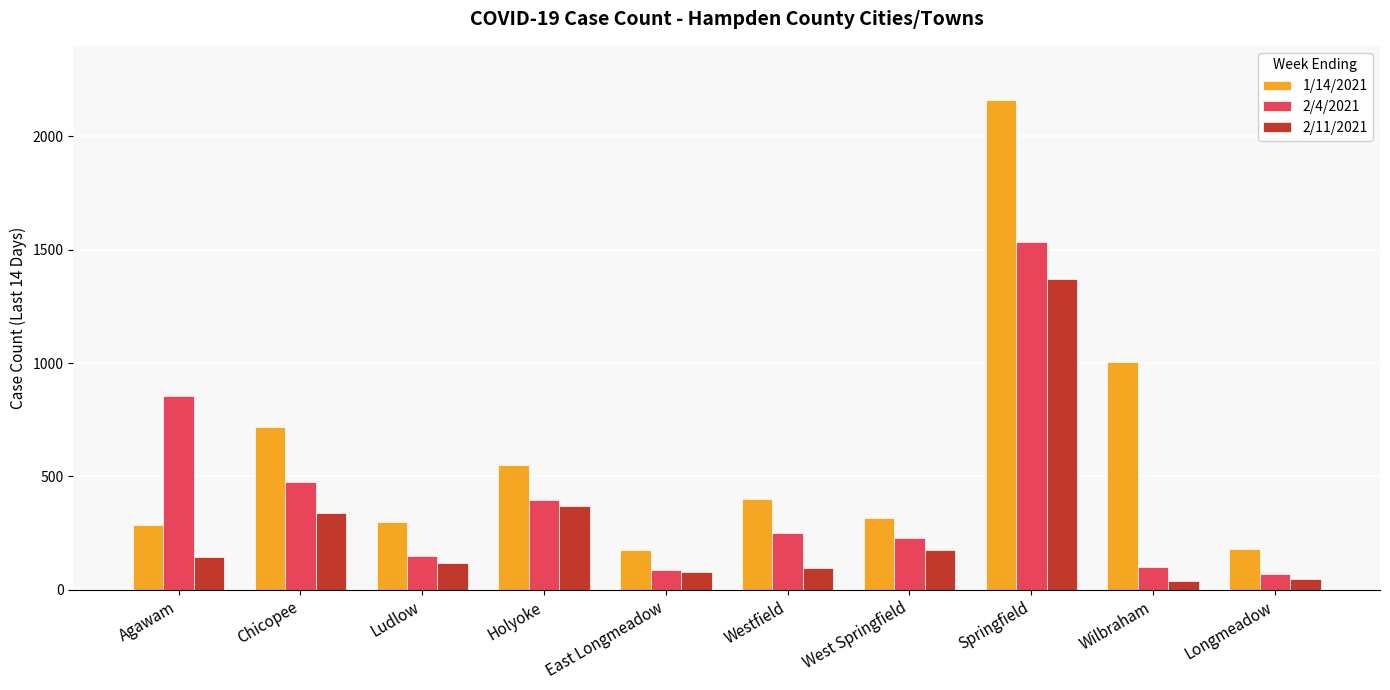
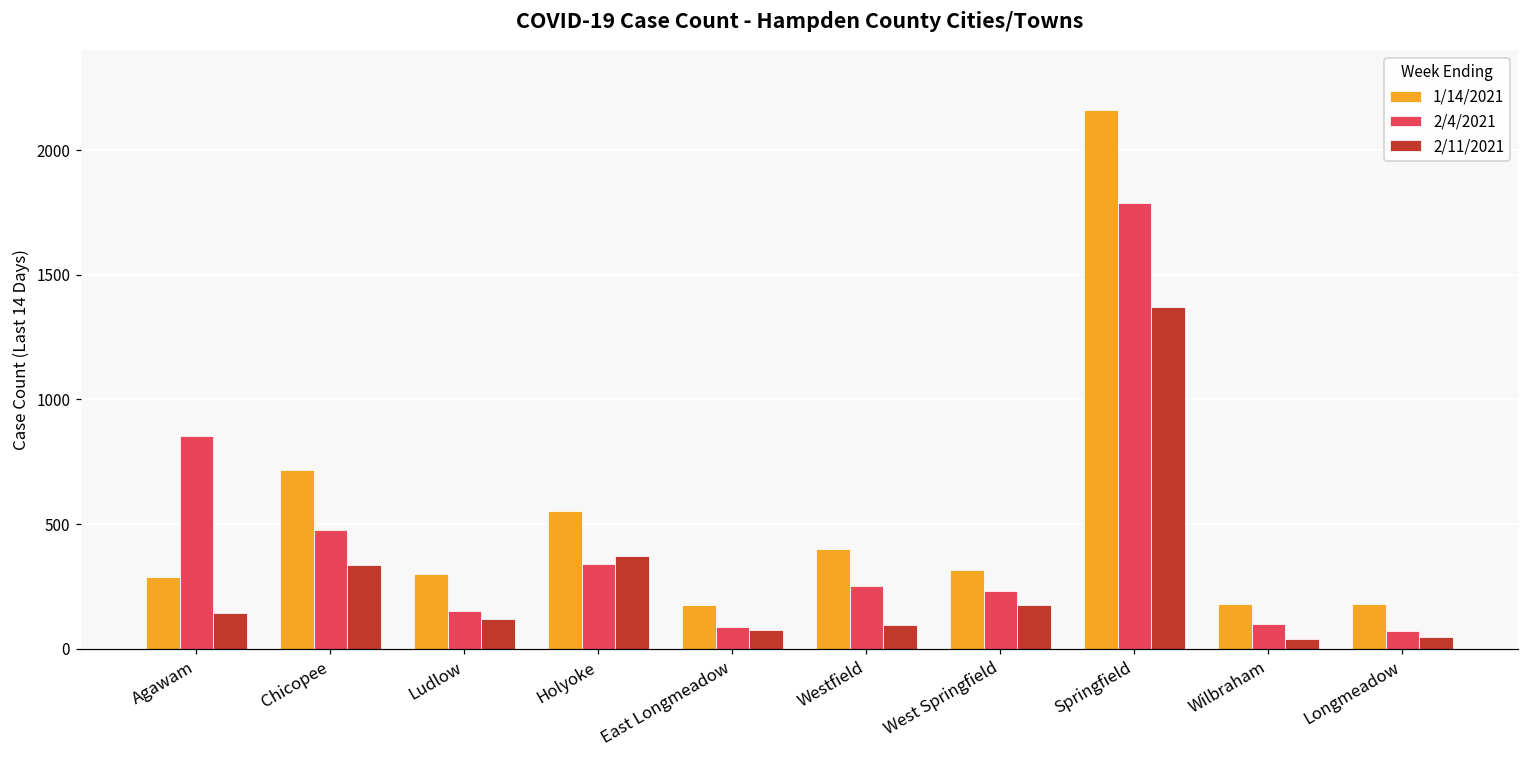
2/4/2021, Holyoke: 400 -> 340
2/4/2021, Springfield: 1530 -> 1790
1/14/2021, Wilbraham: 1010 -> 180
